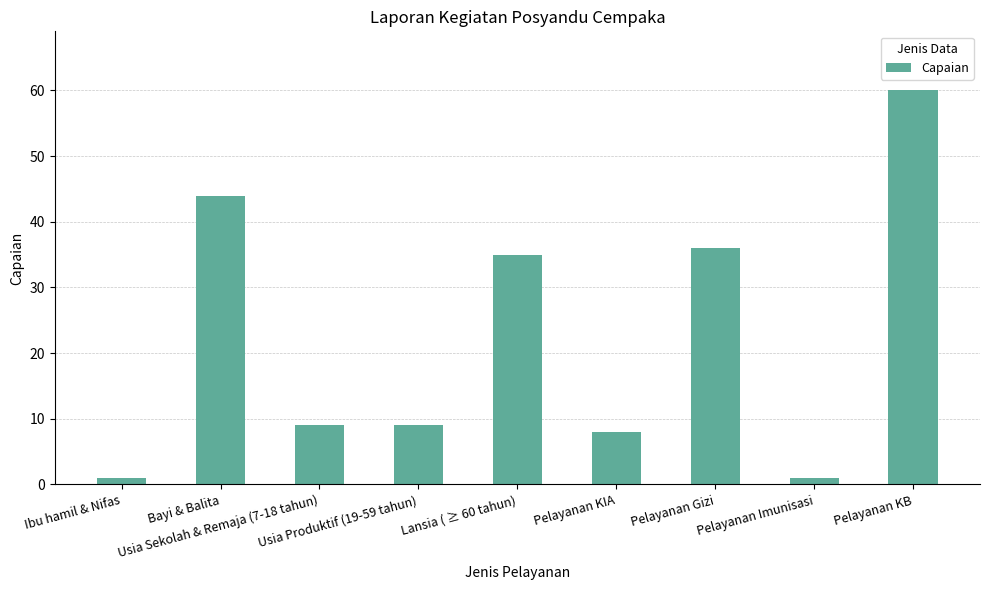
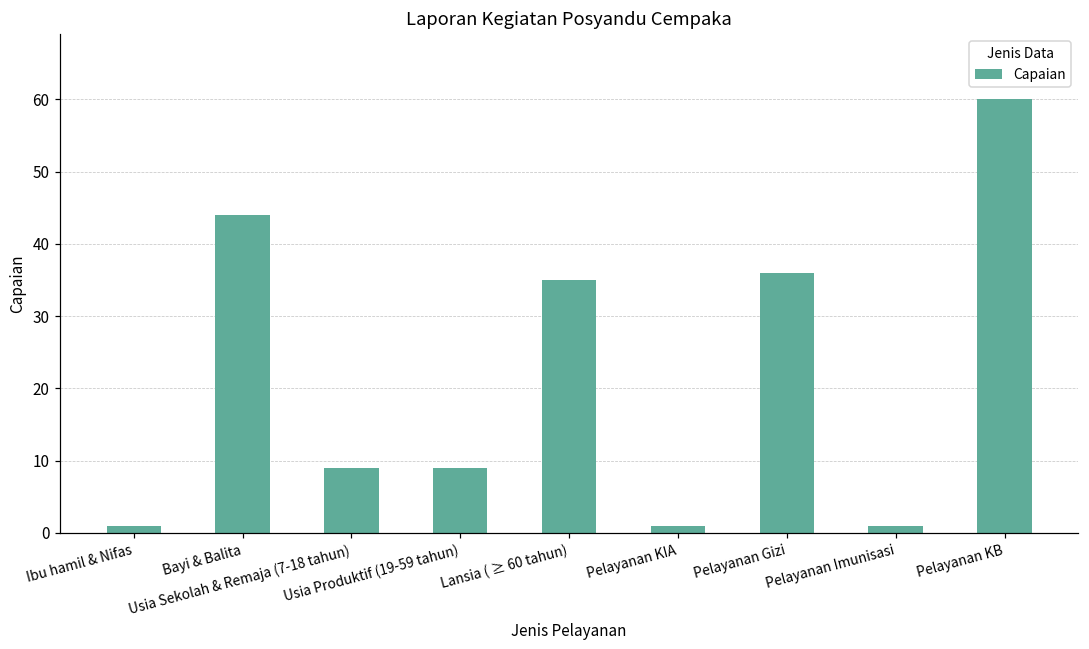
Pelayanan KIA: 8 -> 1
